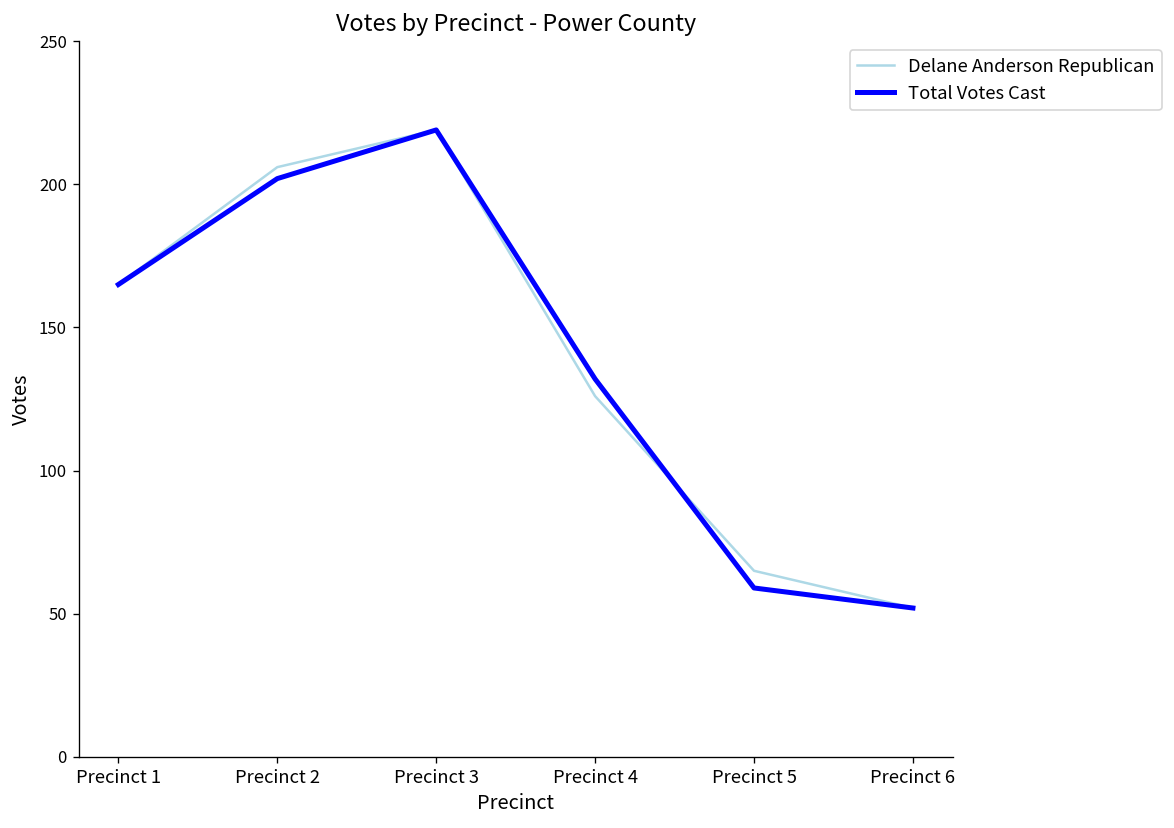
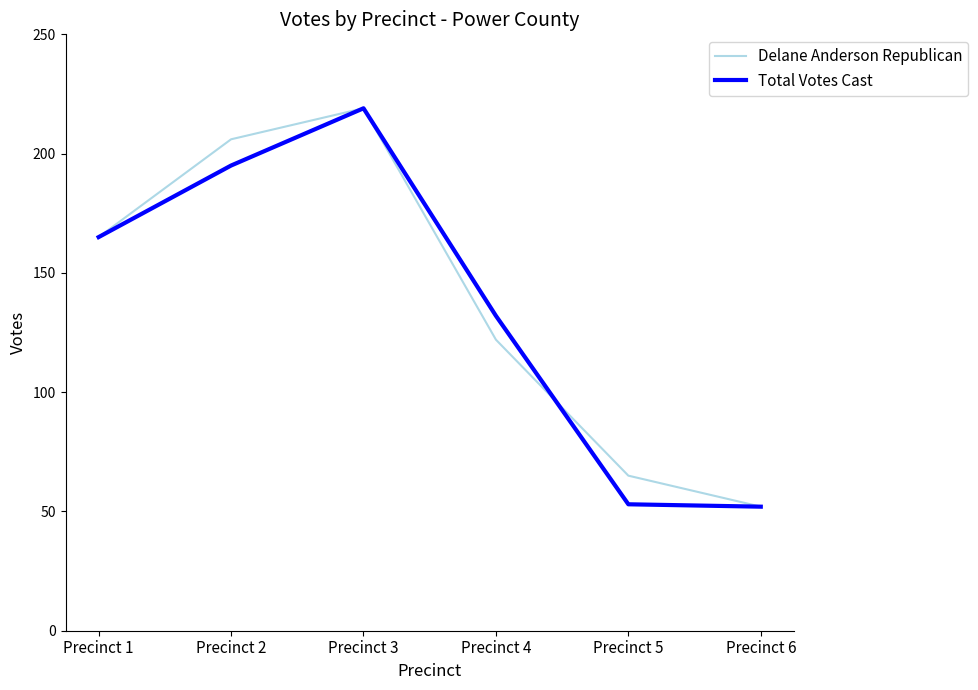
Total Votes Cast, Precinct 2: 202 -> 195
Delane Anderson Republican, Precinct 4: 126 -> 122
Total Votes Cast, Precinct 5: 59 -> 53
